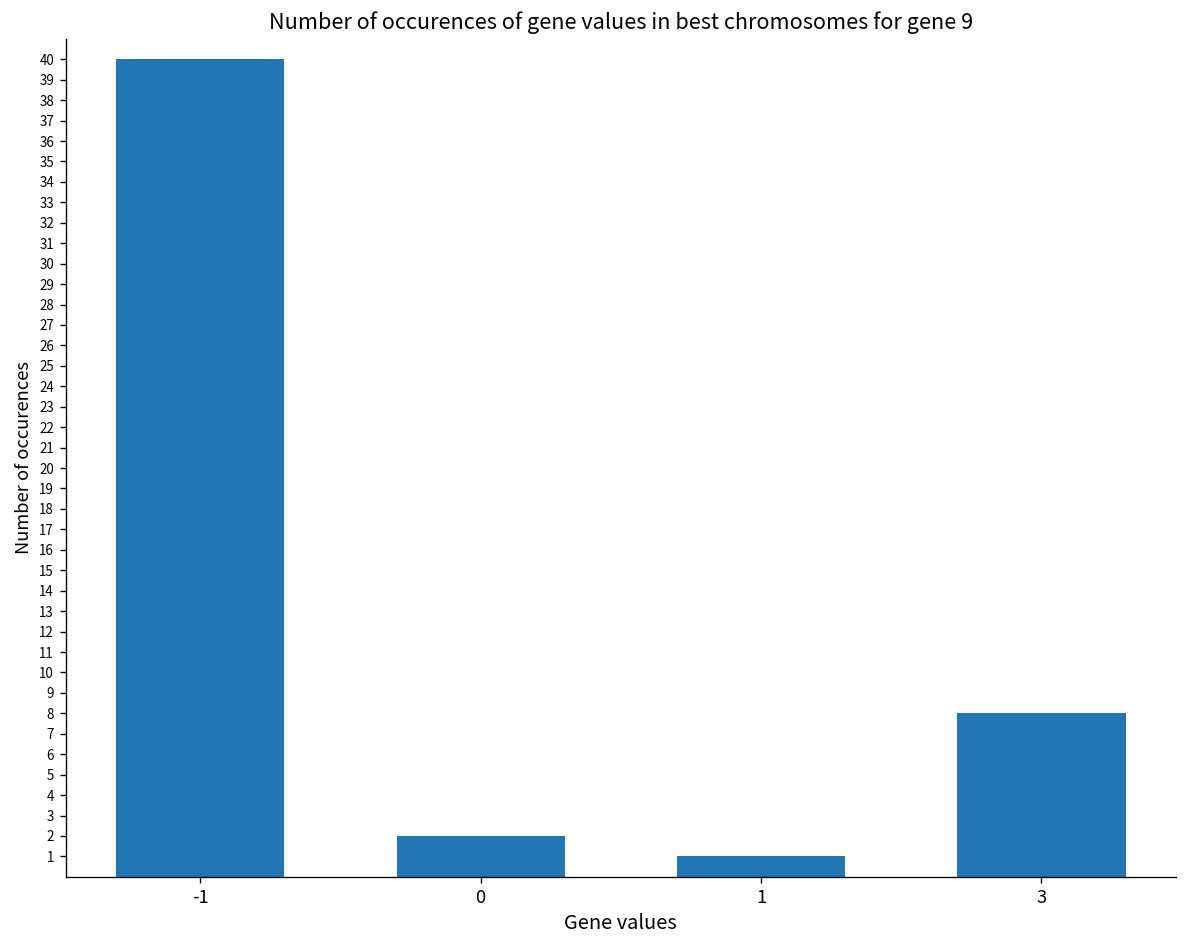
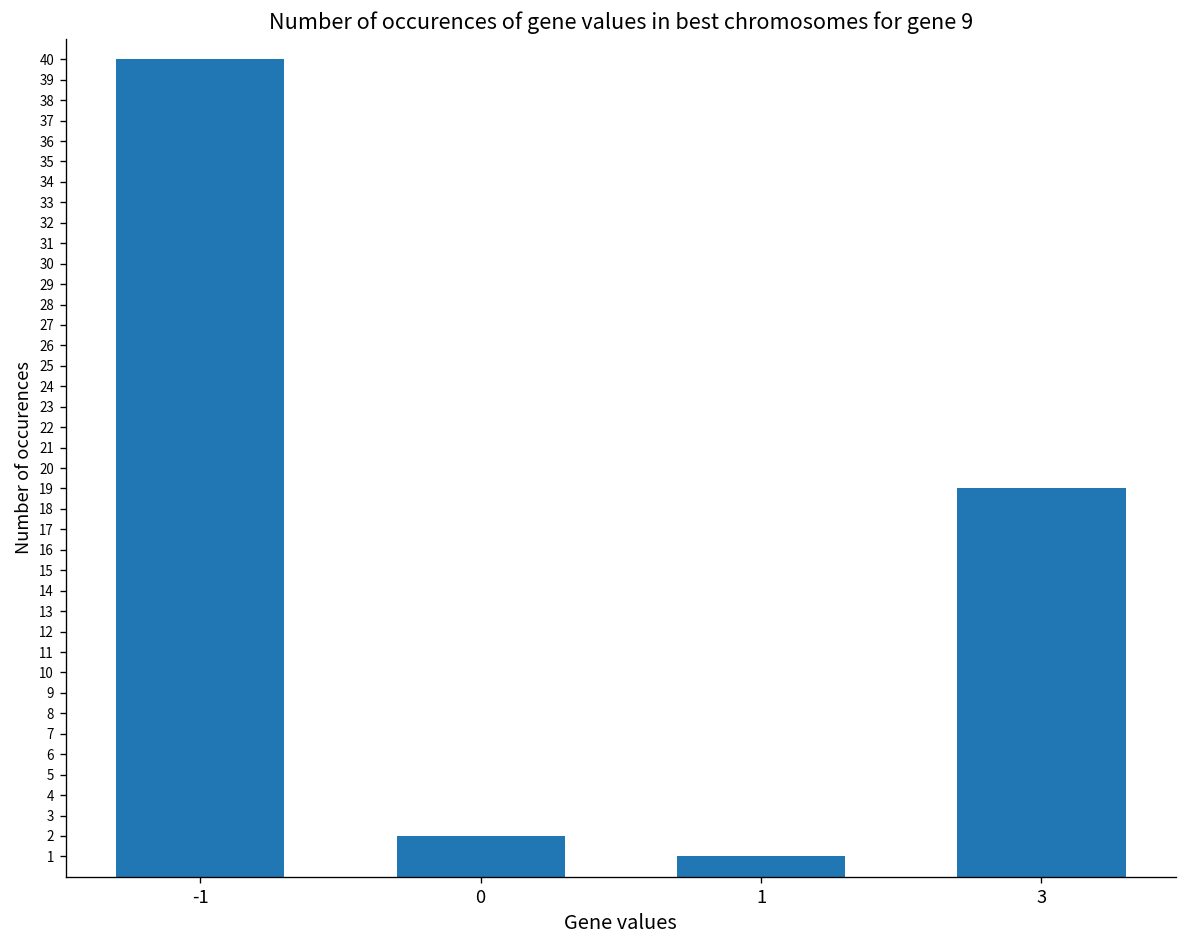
3: 8 -> 19
